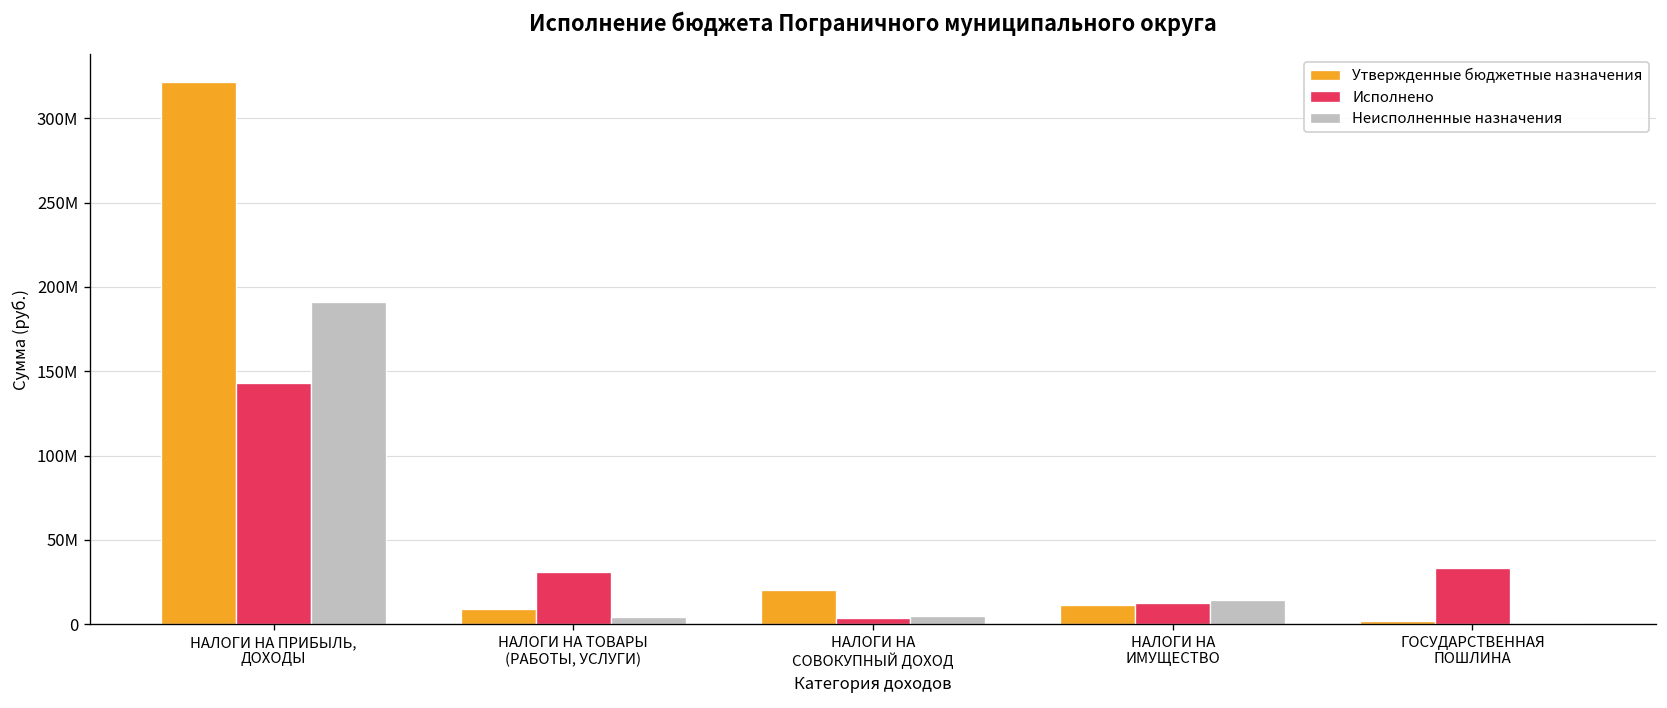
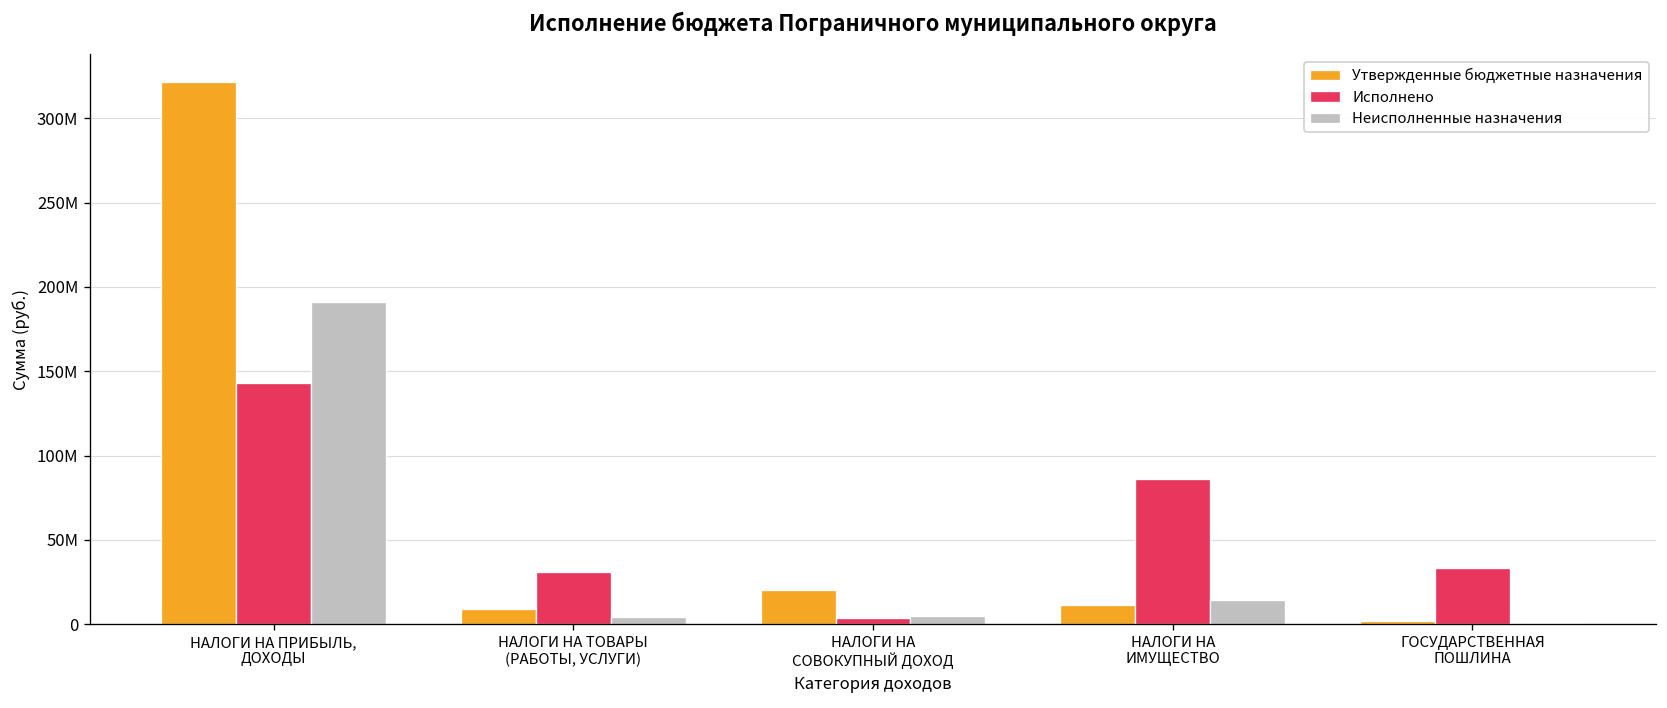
Исполнено, НАЛОГИ НА ИМУЩЕСТВО: 13000000 -> 86000000
